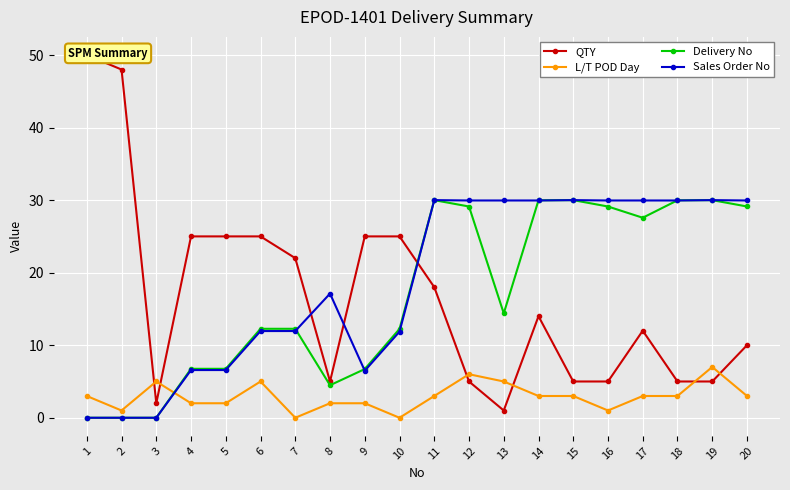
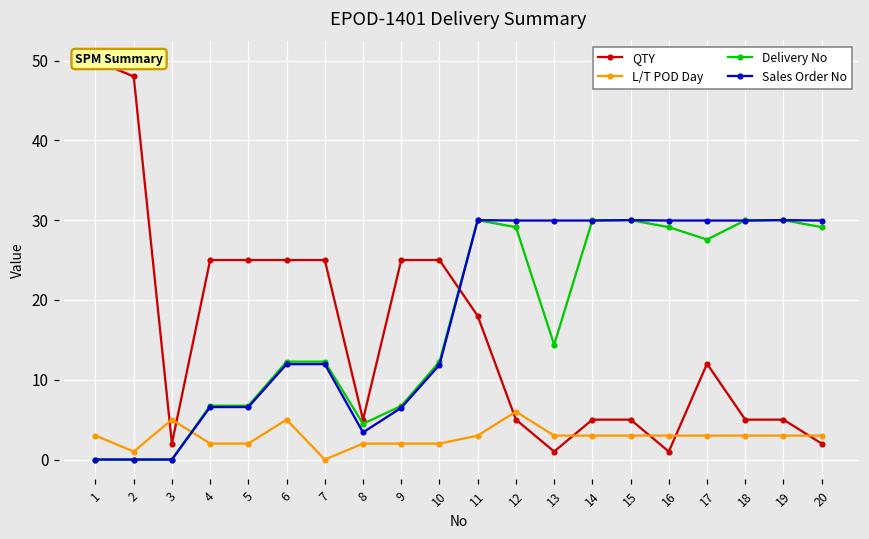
QTY, 7: 22 -> 25
Sales Order No, 8: 17 -> 3
L/T POD Day, 10: 0 -> 2
L/T POD Day, 13: 5 -> 3
QTY, 14: 14 -> 5
QTY, 16: 5 -> 1
L/T POD Day, 16: 1 -> 3
L/T POD Day, 19: 7 -> 3
QTY, 20: 10 -> 2
